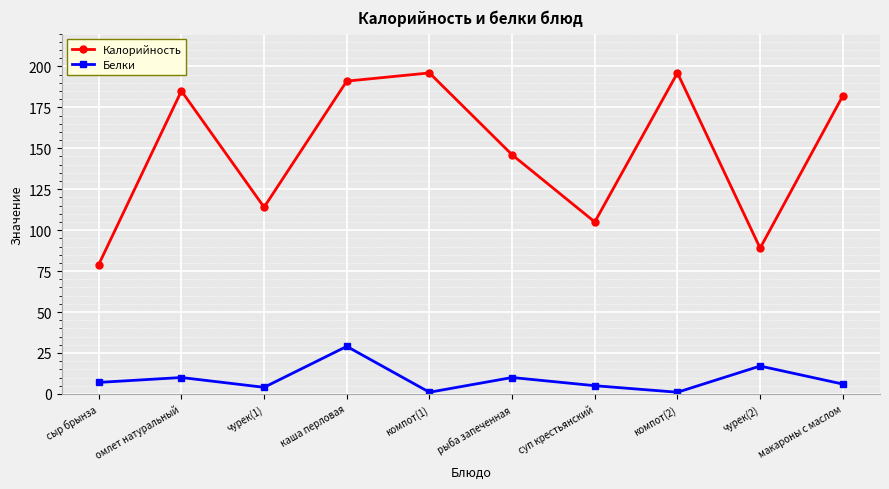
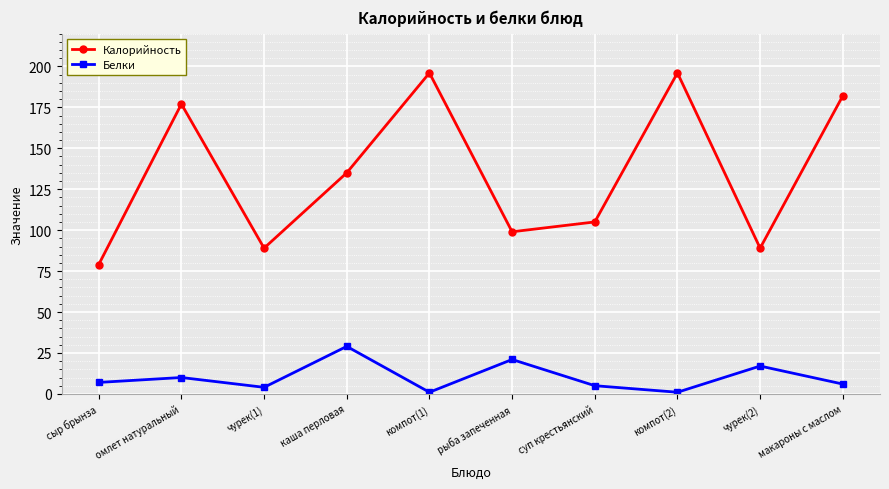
Калорийность, омлет натуральный: 185 -> 177
Калорийность, чурек(1): 114 -> 89
Калорийность, каша перловая: 191 -> 135
Калорийность, рыба запеченная: 146 -> 99
Белки, рыба запеченная: 10 -> 21
